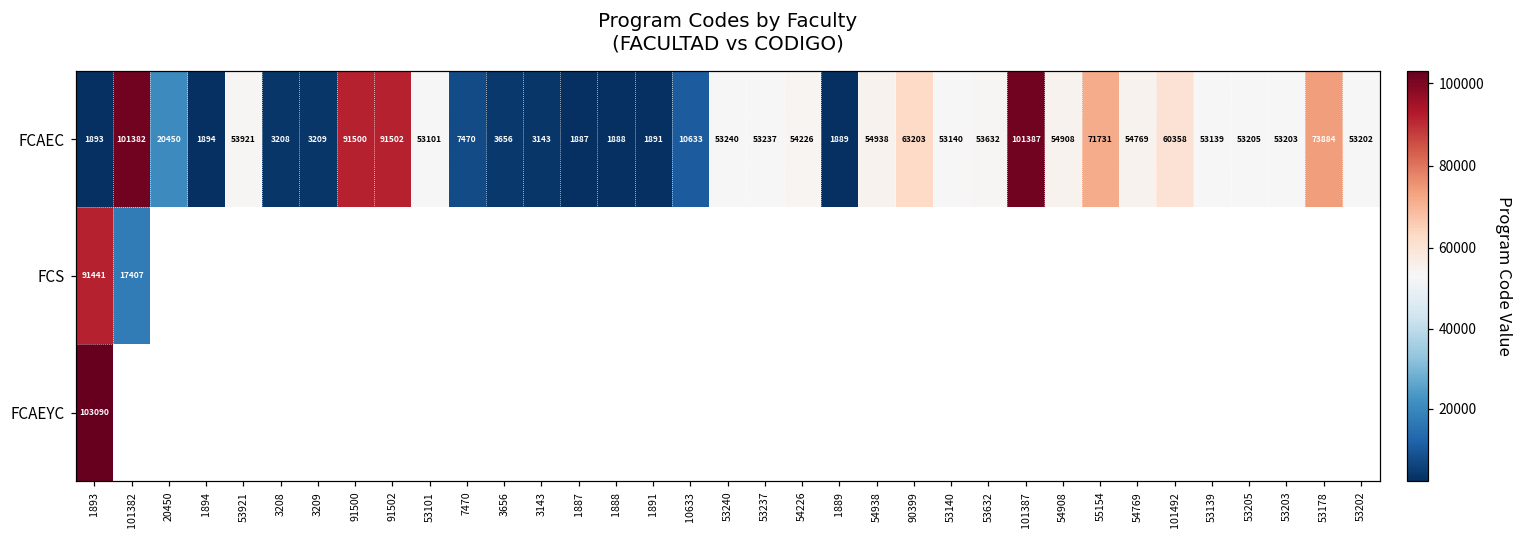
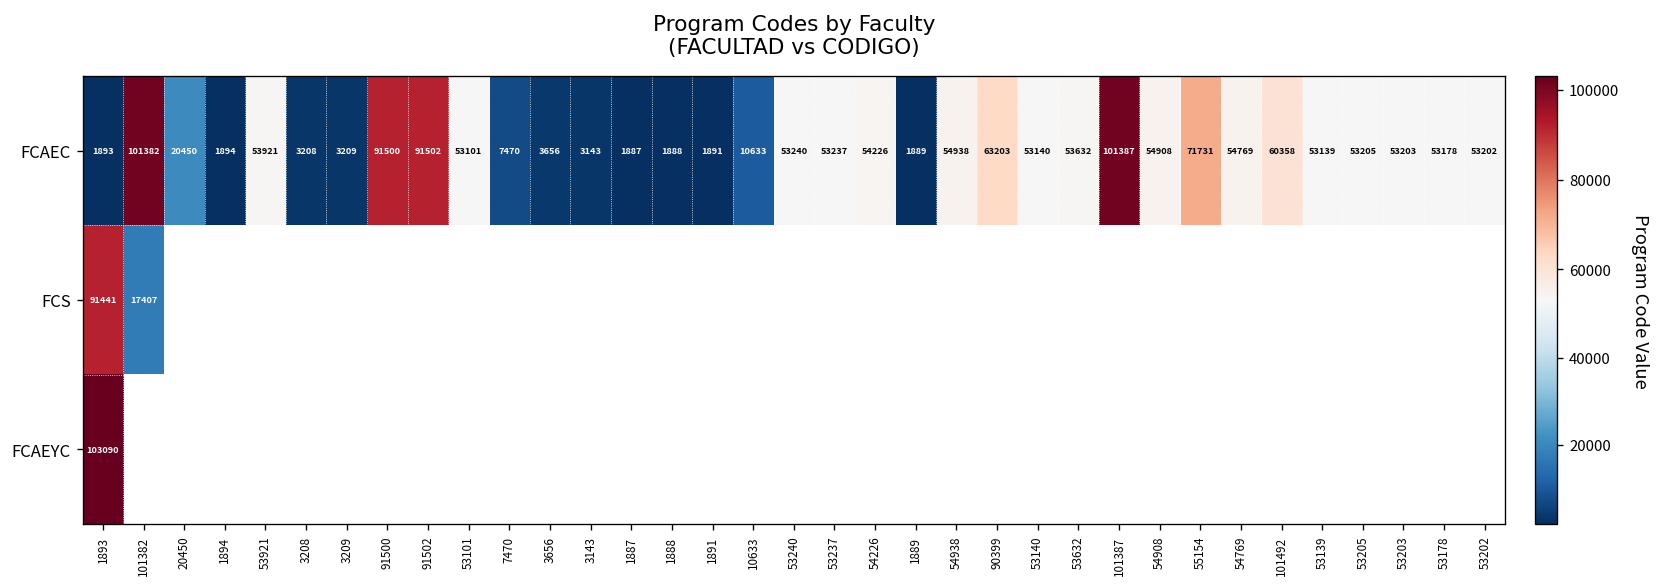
FCAEC, 53178: 73884 -> 53178
